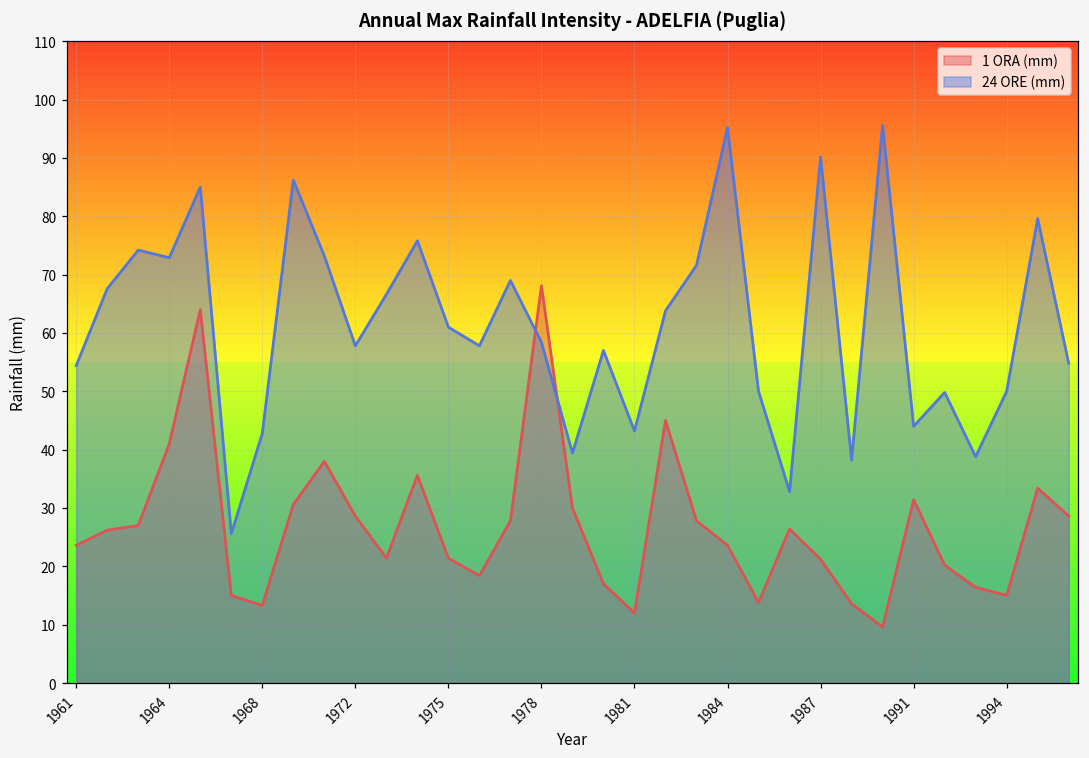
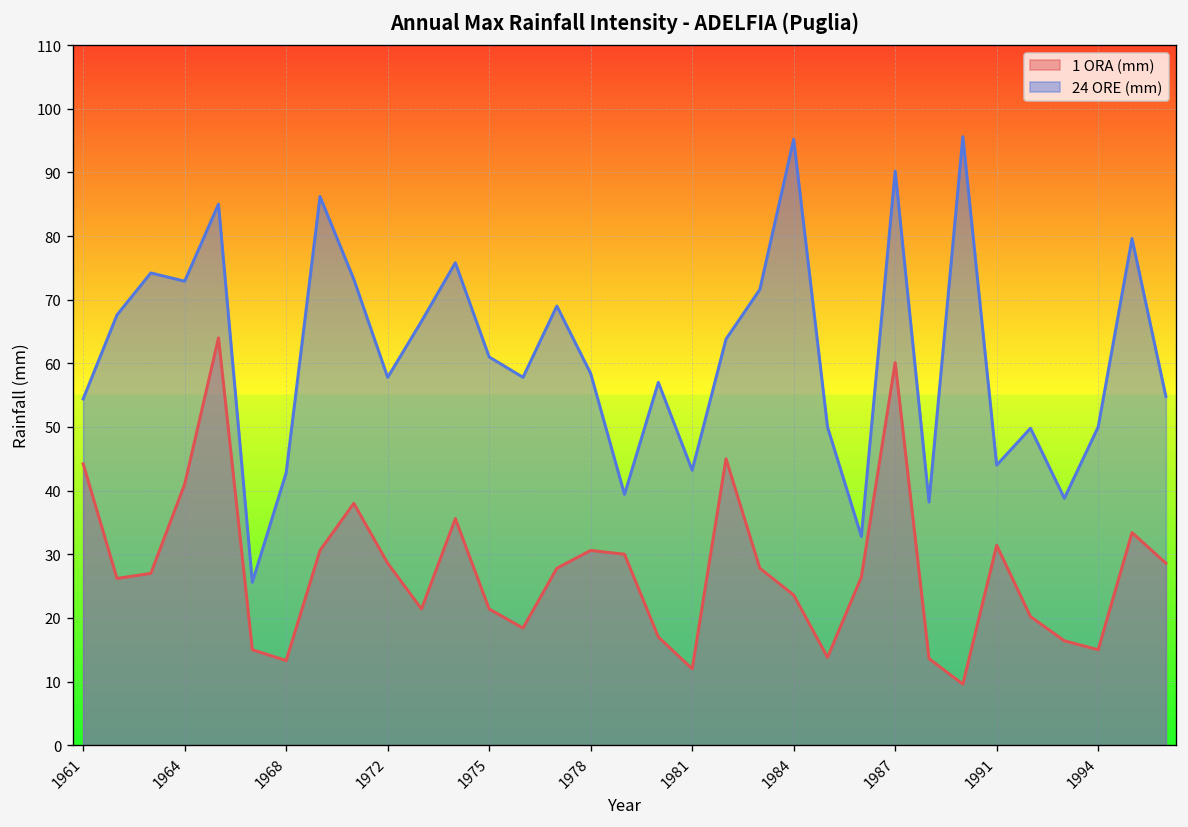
1 ORA (mm), 1961: 24 -> 44
1 ORA (mm), 1978: 68 -> 31
1 ORA (mm), 1987: 21 -> 60
